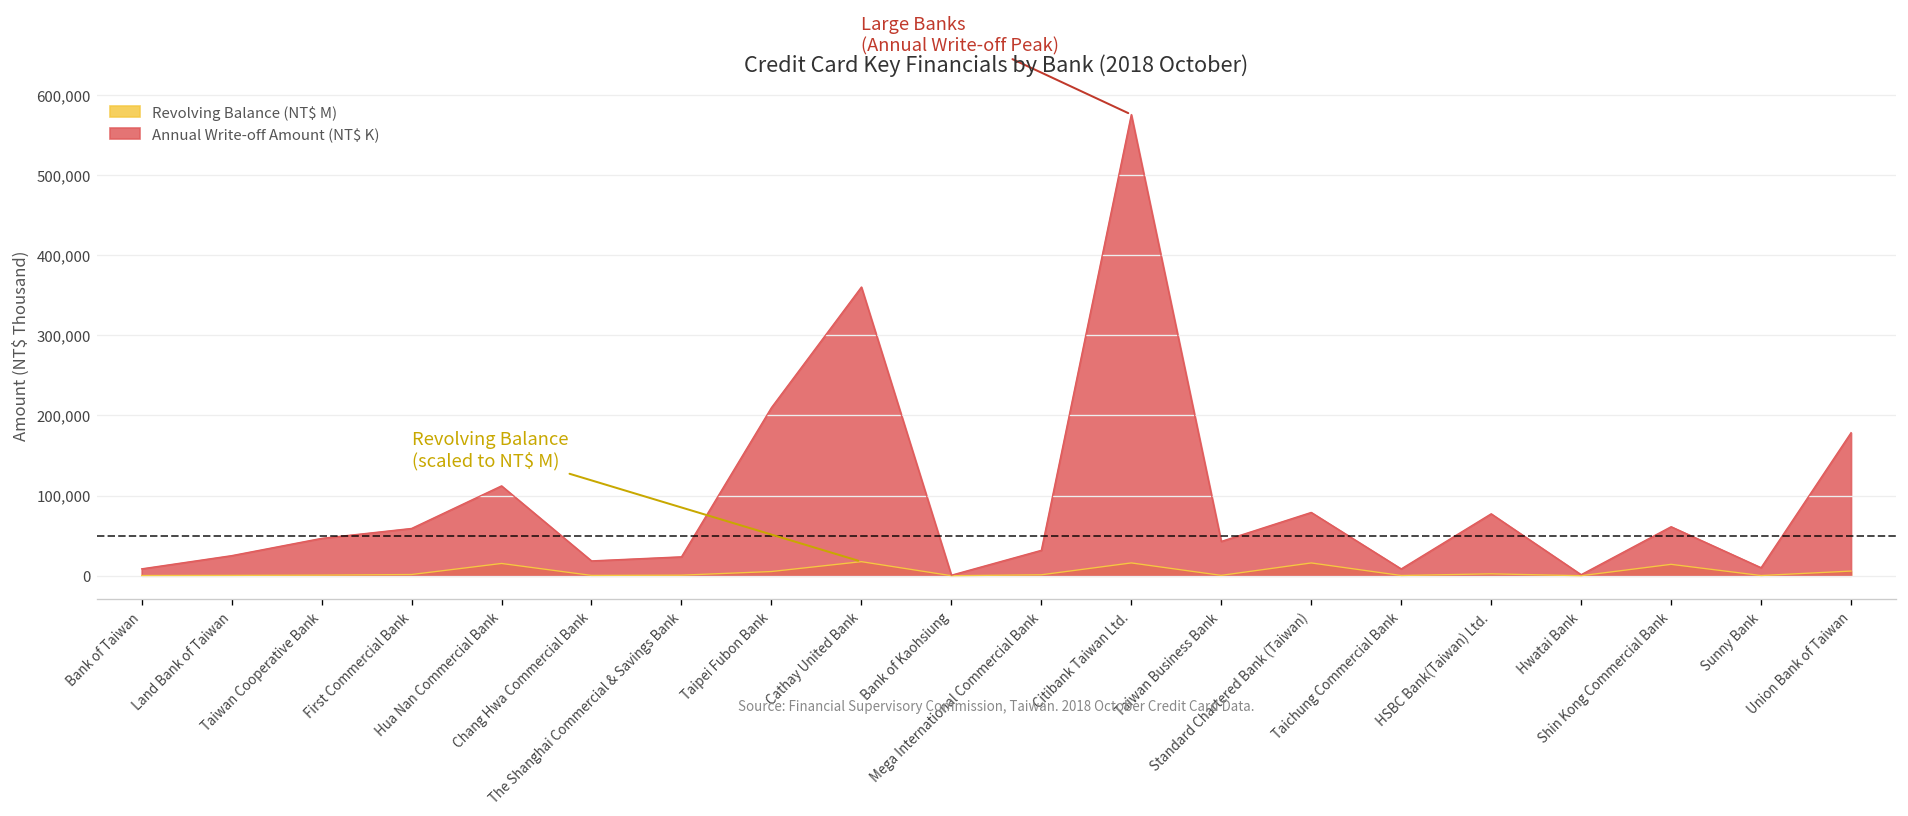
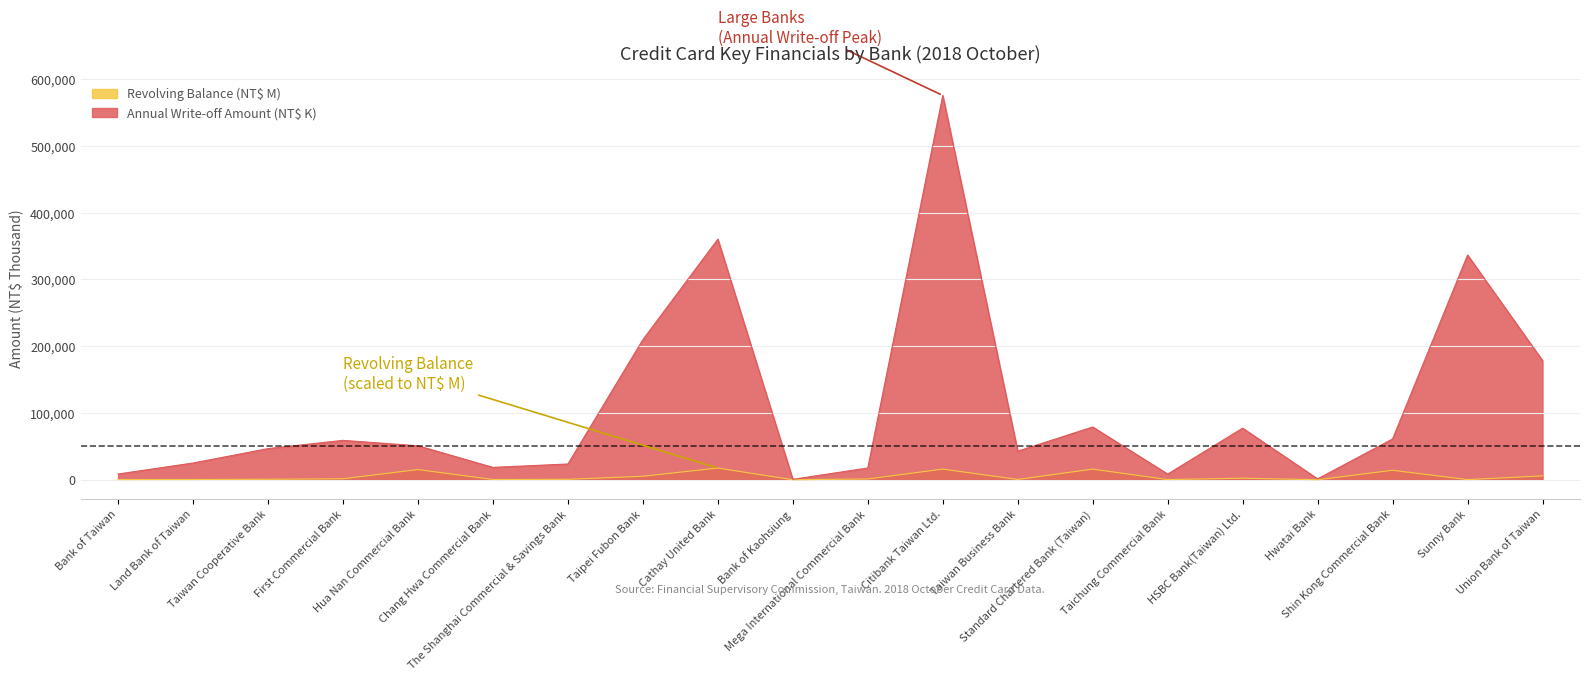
Annual Write-off Amount (NT$ K), Hua Nan Commercial Bank: 110,000 -> 50,000
Annual Write-off Amount (NT$ K), Mega International Commercial Bank: 30,000 -> 20,000
Annual Write-off Amount (NT$ K), Sunny Bank: 10,000 -> 340,000
